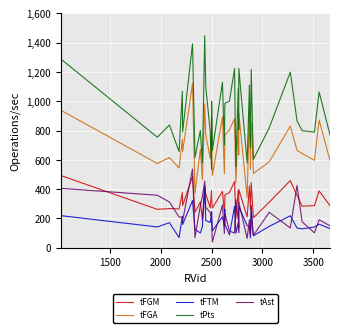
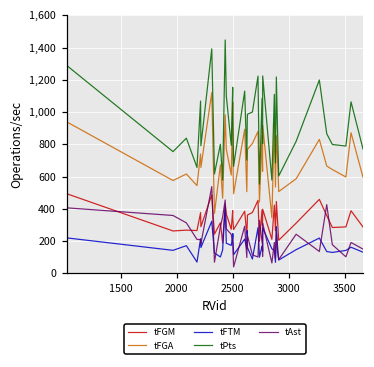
tFGA, 2500: 900 -> 1,060
tPts, 2500: 540 -> 1,150
